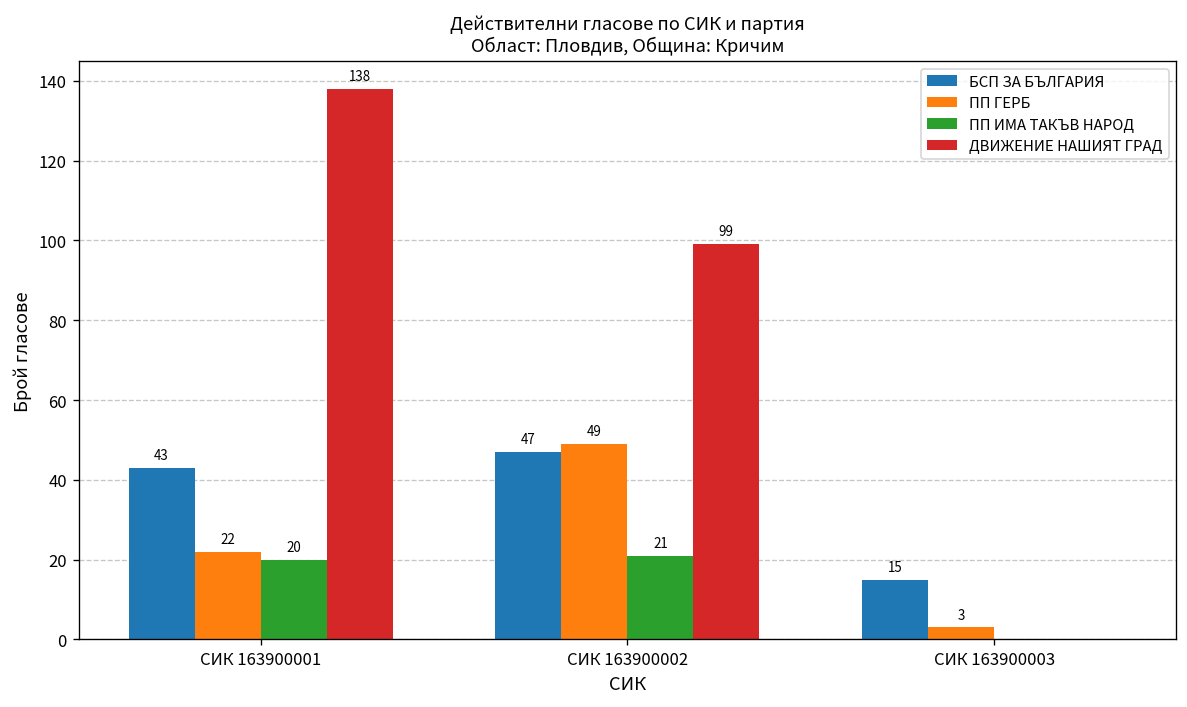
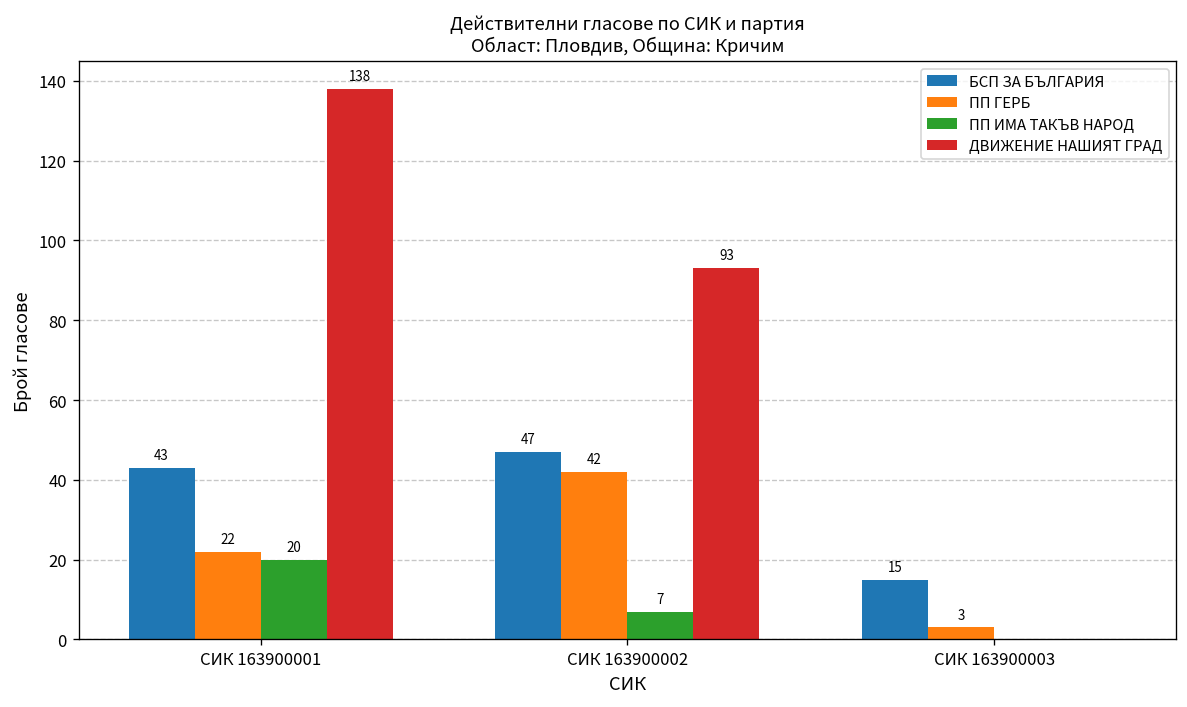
ПП ГЕРБ, СИК 163900002: 49 -> 42
ПП ИМА ТАКЪВ НАРОД, СИК 163900002: 21 -> 7
ДВИЖЕНИЕ НАШИЯТ ГРАД, СИК 163900002: 99 -> 93
